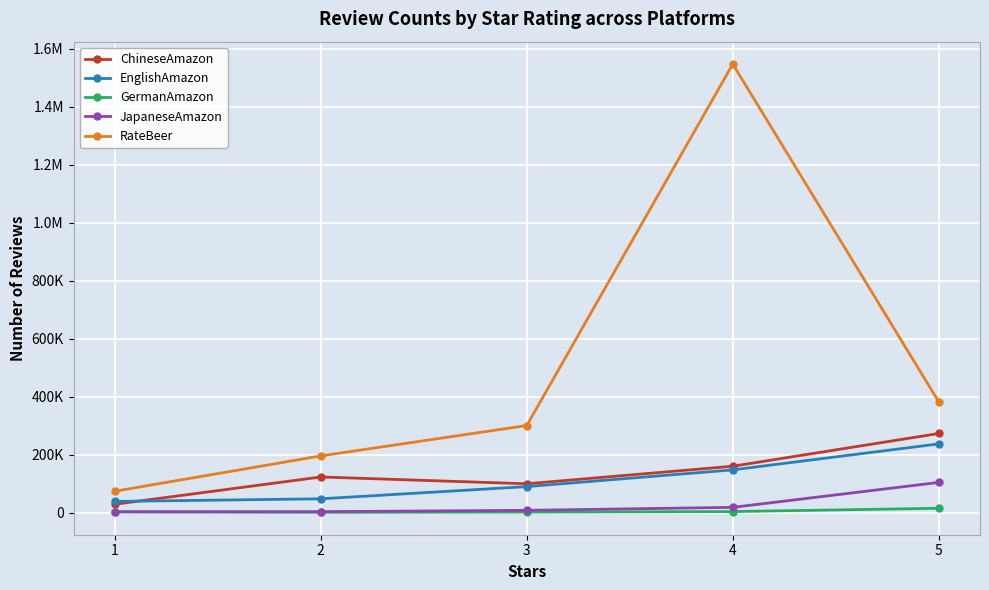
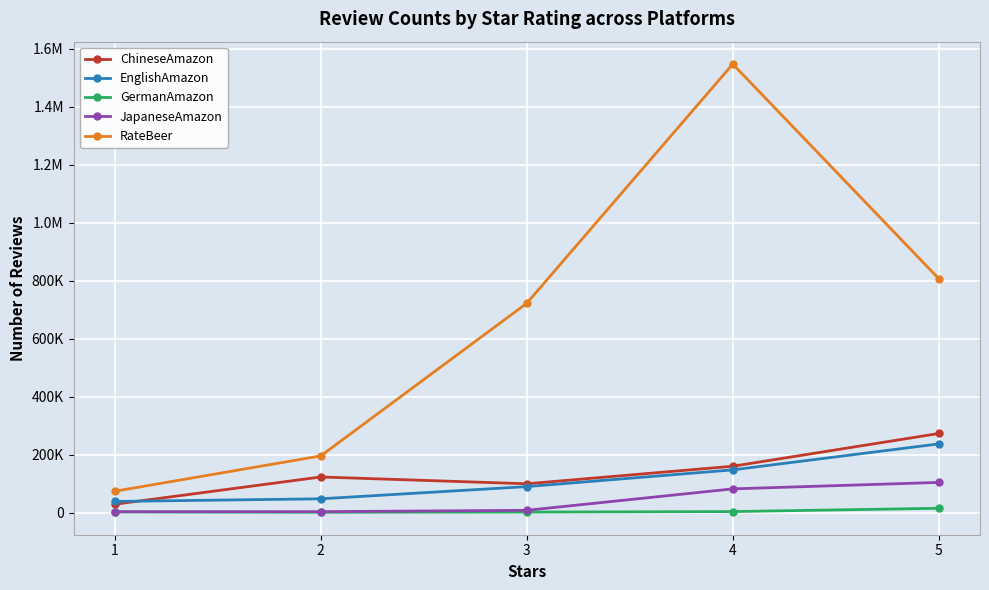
RateBeer, 3: 300000 -> 720000
JapaneseAmazon, 4: 20000 -> 80000
RateBeer, 5: 380000 -> 810000
